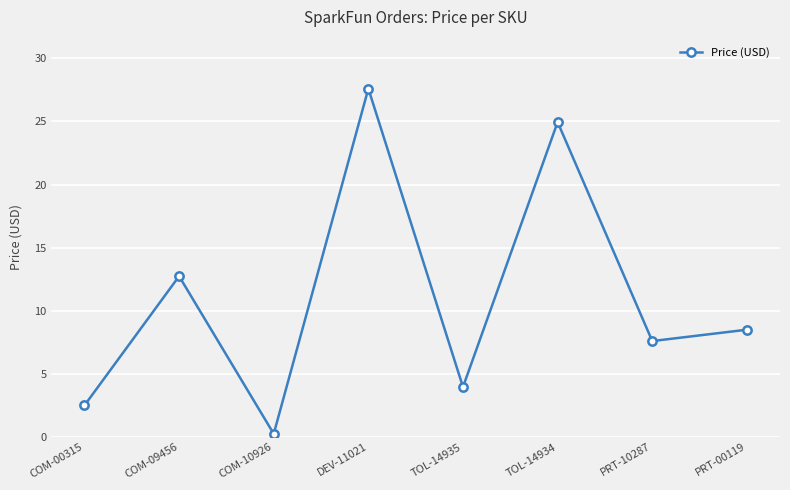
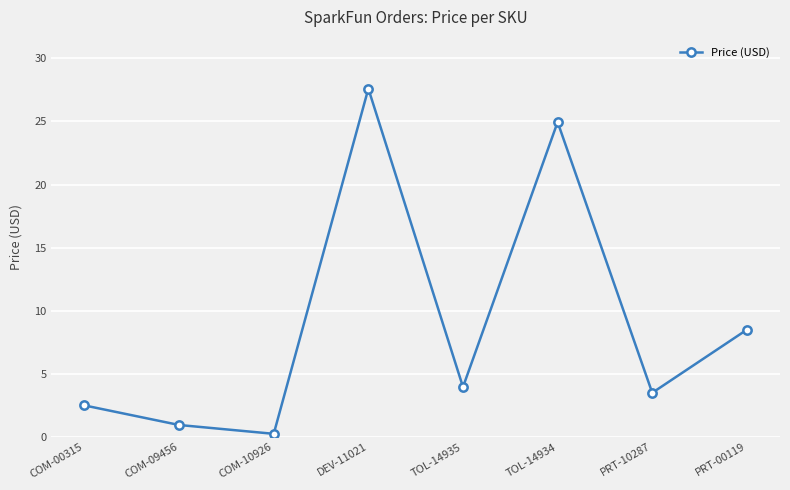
COM-09456: 12.7 -> 1.0
PRT-10287: 7.6 -> 3.5
